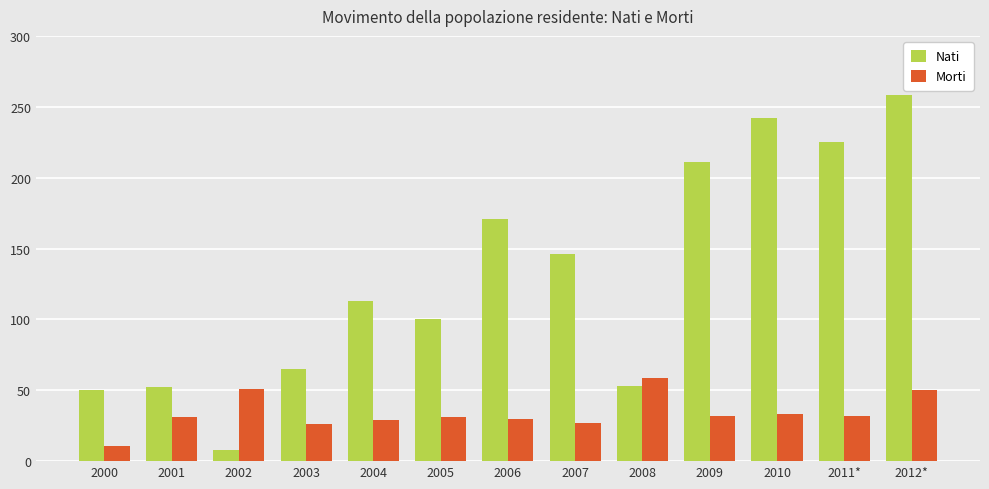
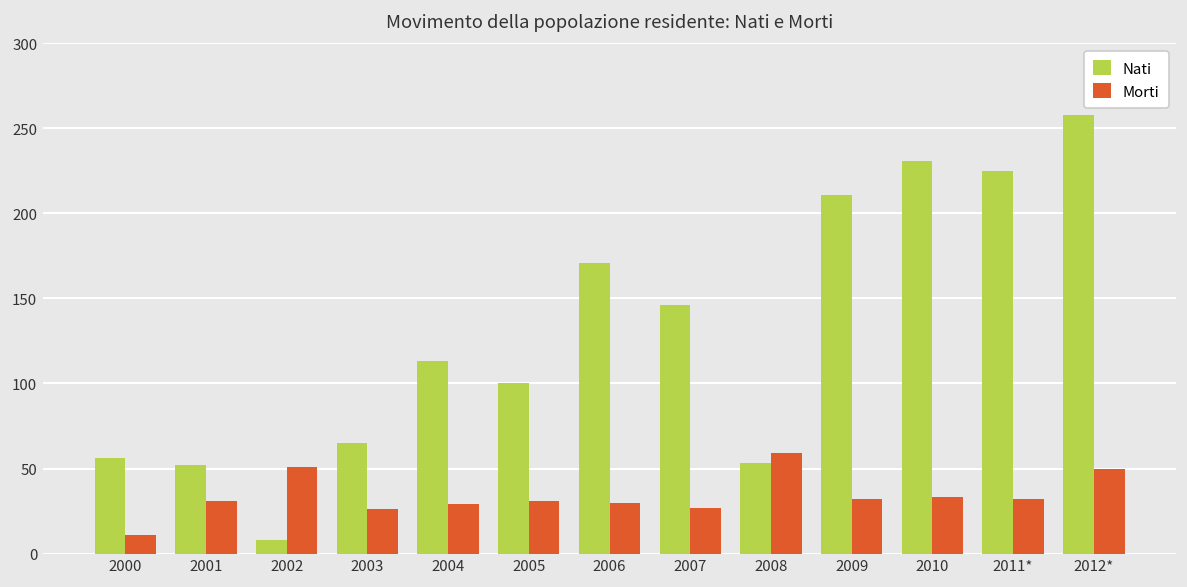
Nati, 2000: 50 -> 56
Nati, 2010: 242 -> 231
